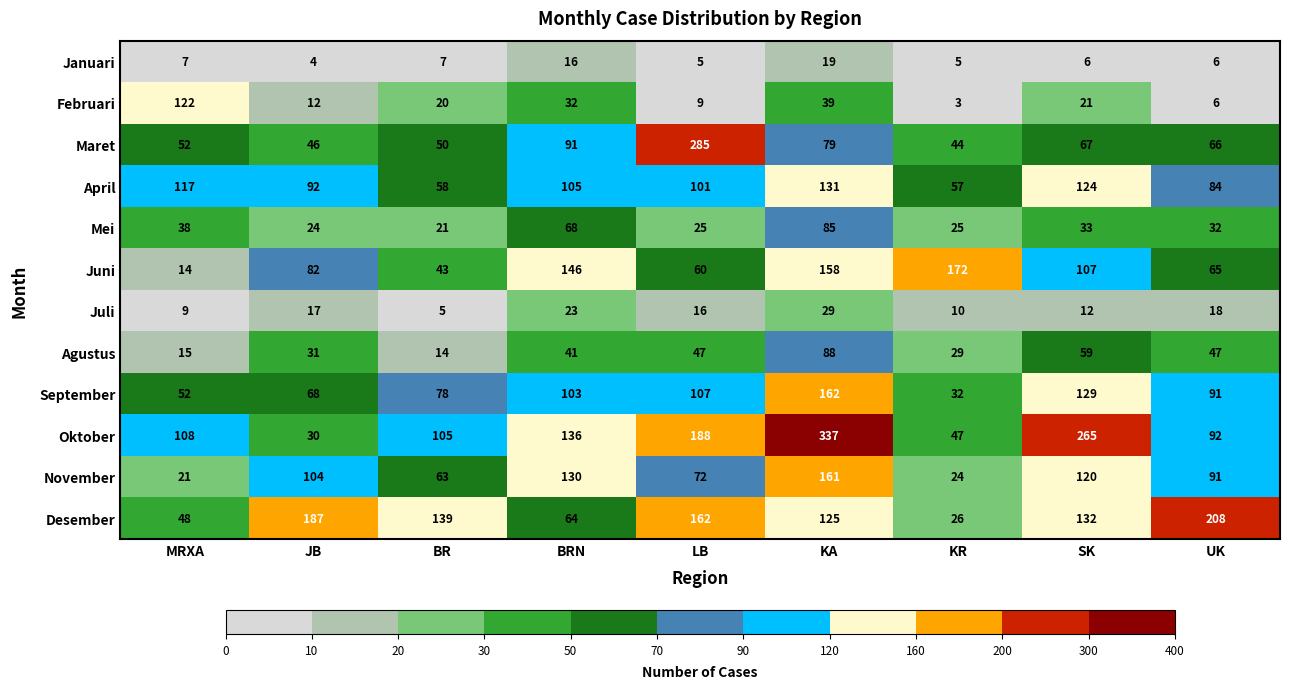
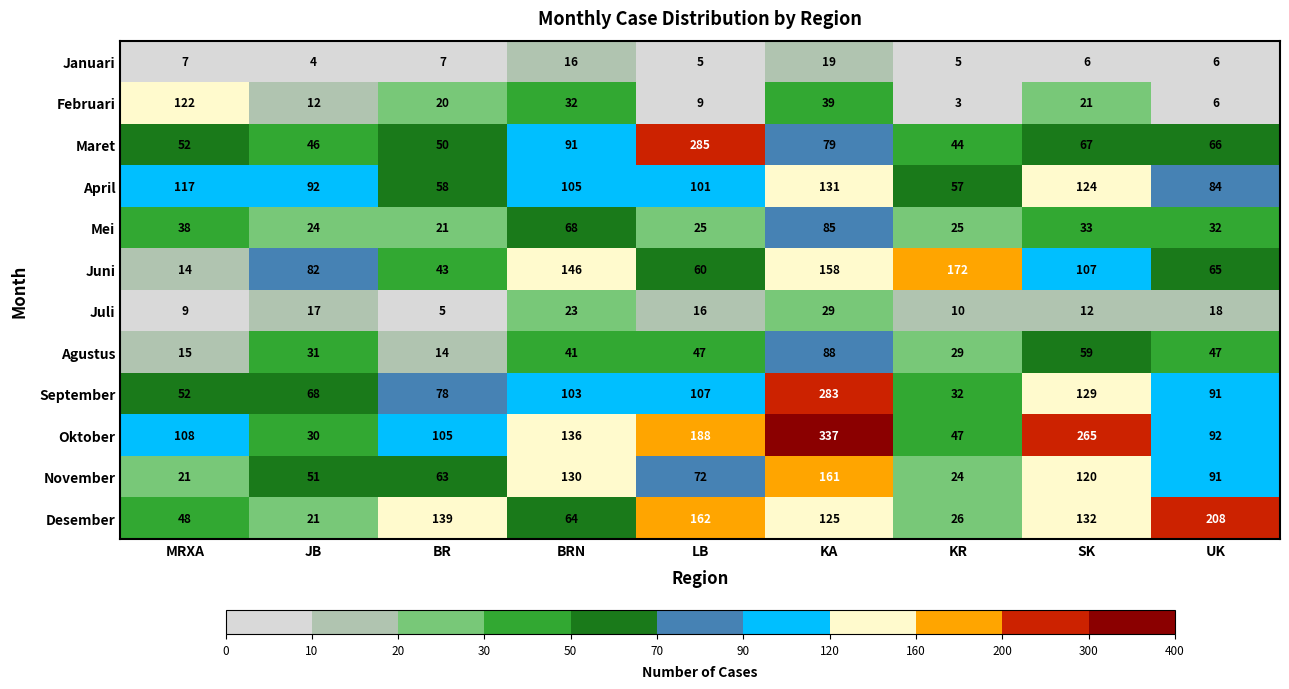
September, KA: 162 -> 283
November, JB: 104 -> 51
Desember, JB: 187 -> 21
